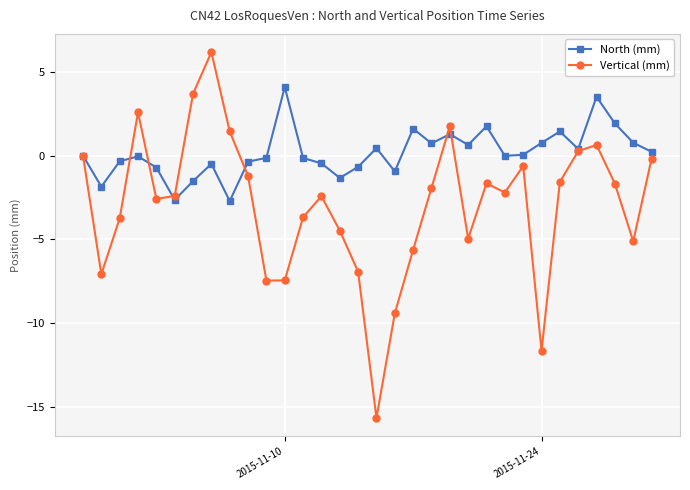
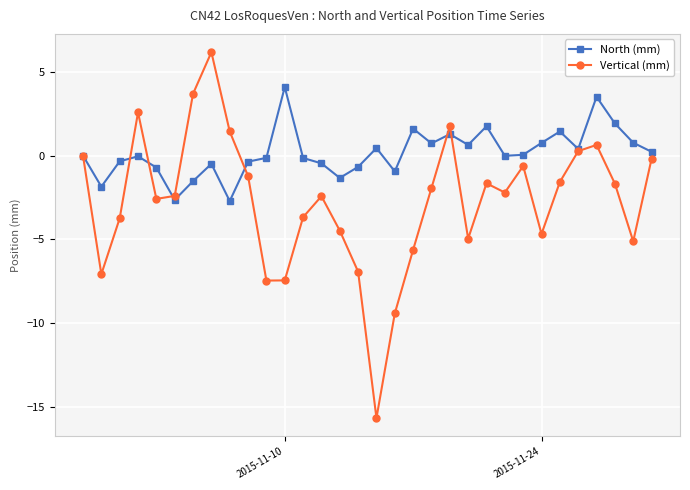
Vertical (mm), 2015-11-24: -11.6 -> -4.7
